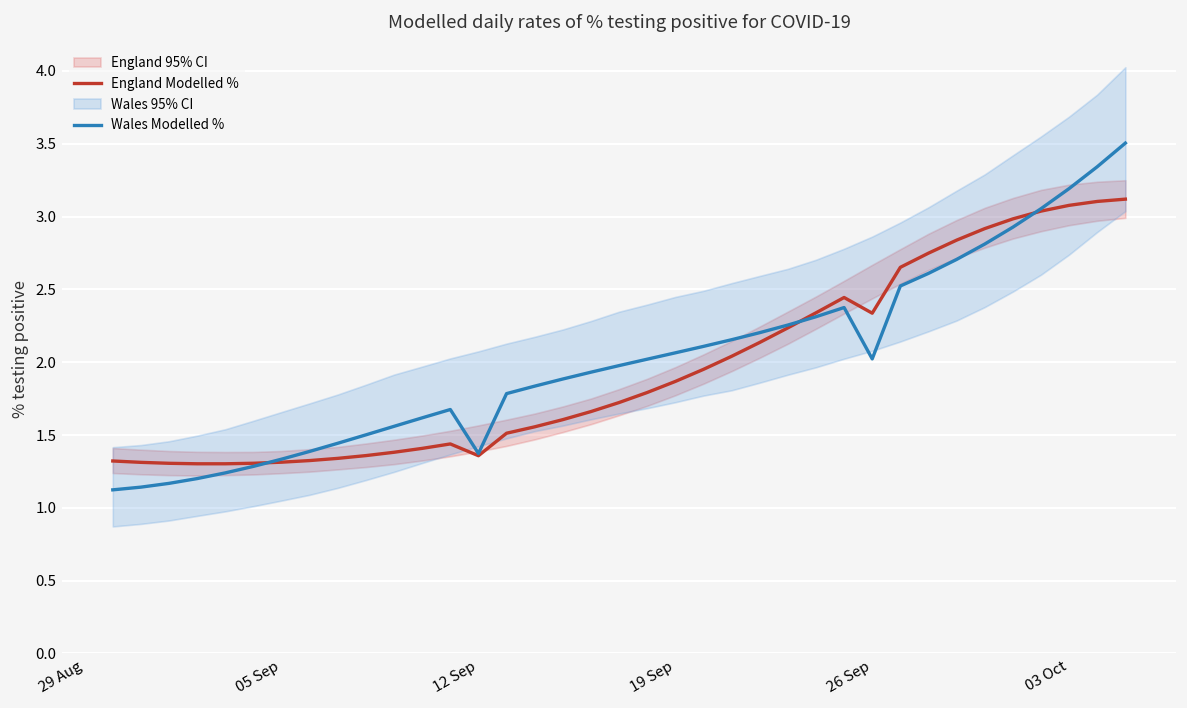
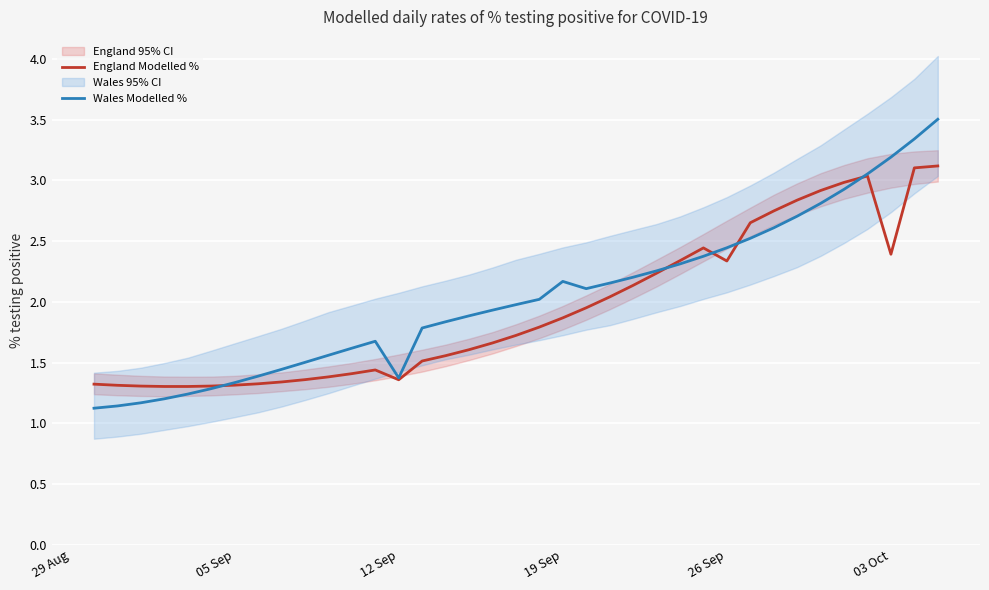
Wales Modelled %, 19 Sep: 2.06 -> 2.17
Wales Modelled %, 26 Sep: 2.02 -> 2.45
England Modelled %, 03 Oct: 3.08 -> 2.39
